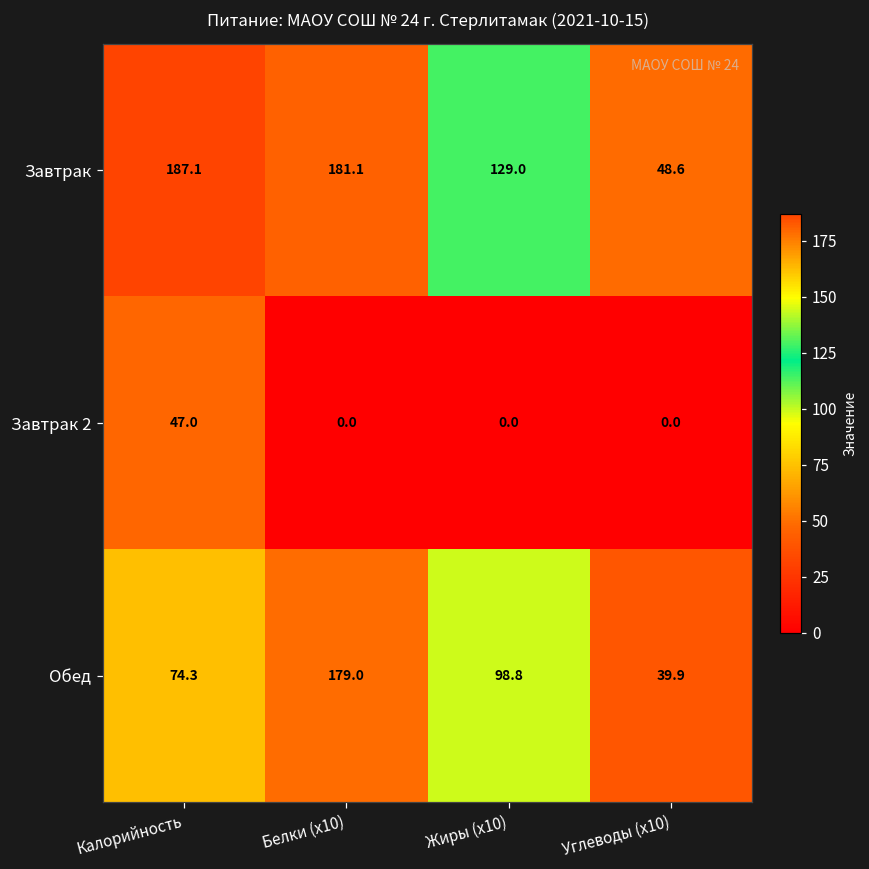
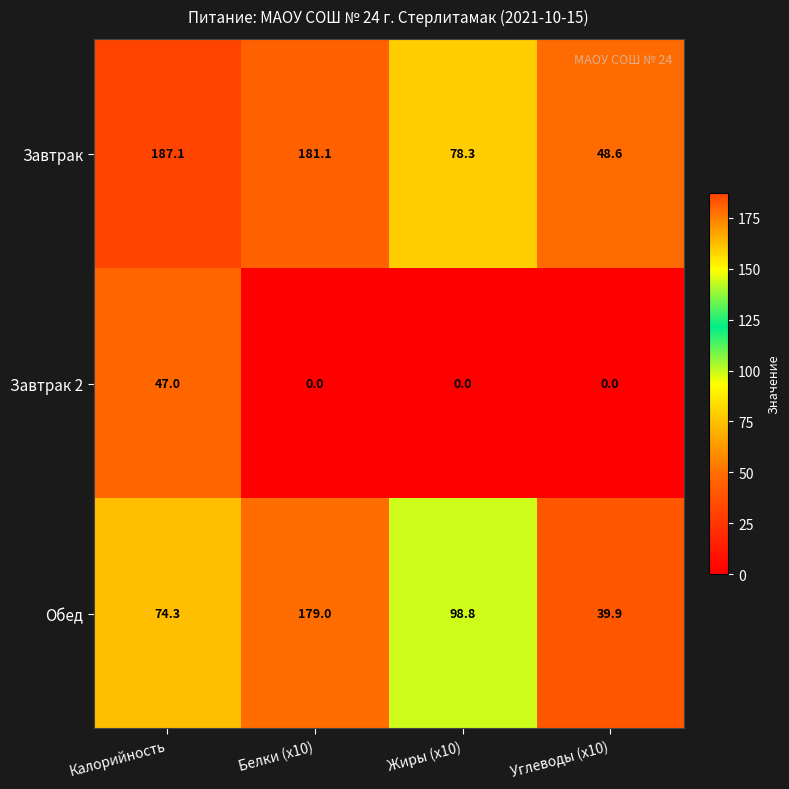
Завтрак, Жиры (x10): 129.0 -> 78.3
